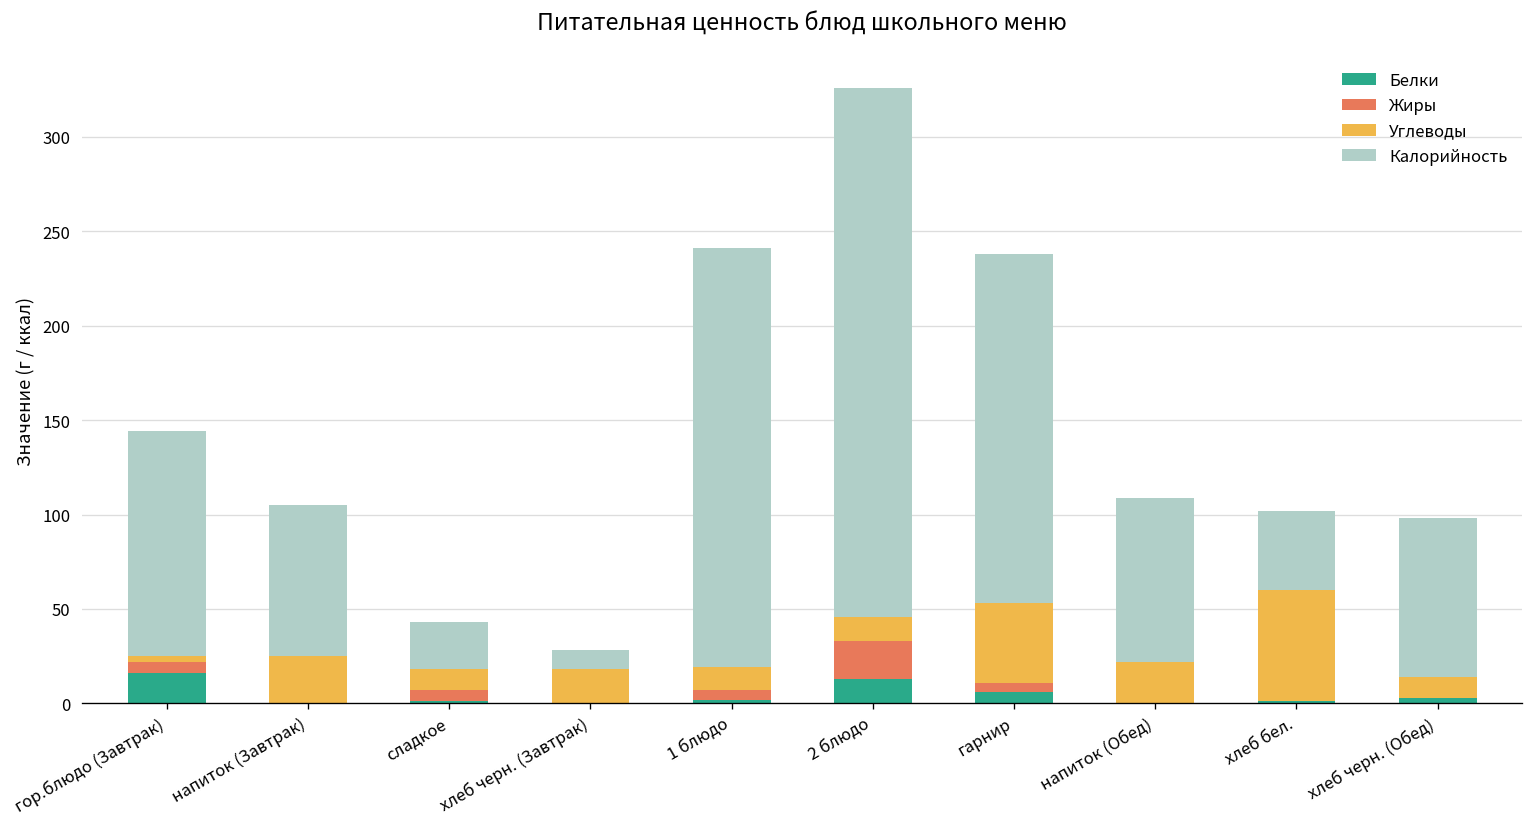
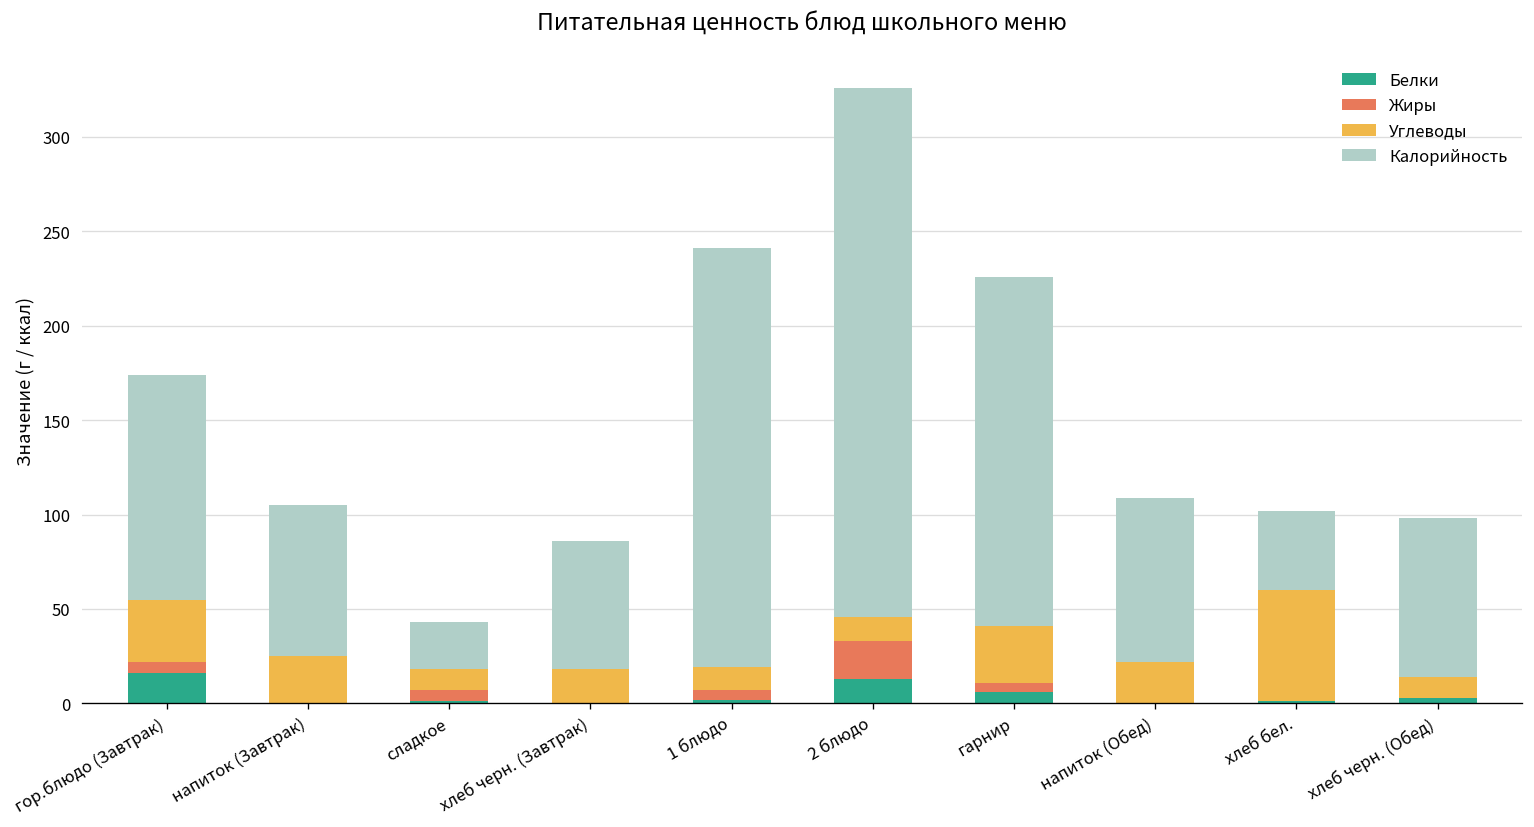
Углеводы, гор.блюдо (Завтрак): 3 -> 33
Калорийность, хлеб черн. (Завтрак): 10 -> 68
Углеводы, гарнир: 42 -> 30
